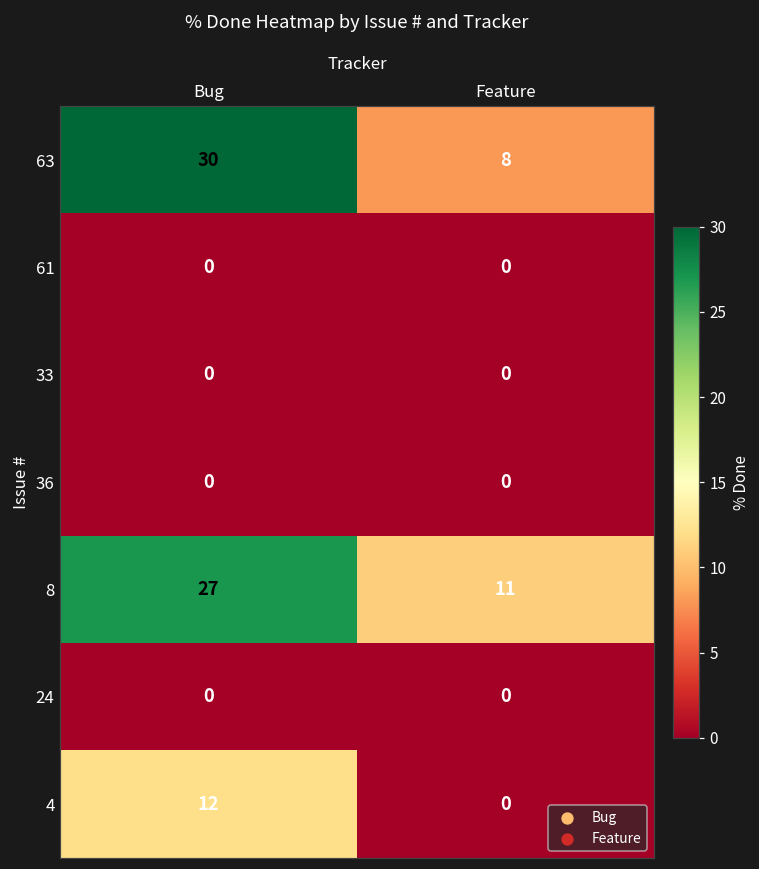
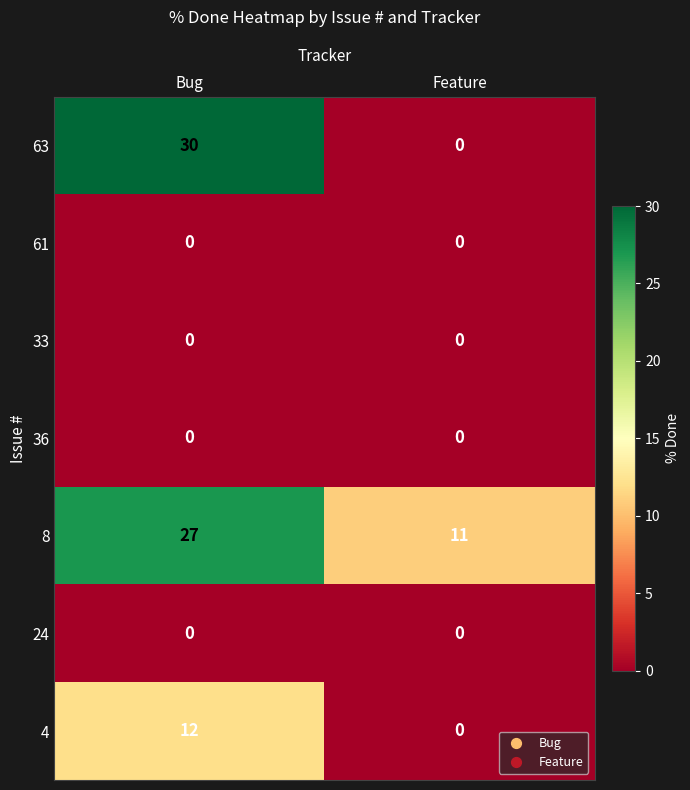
63, Feature: 8 -> 0
